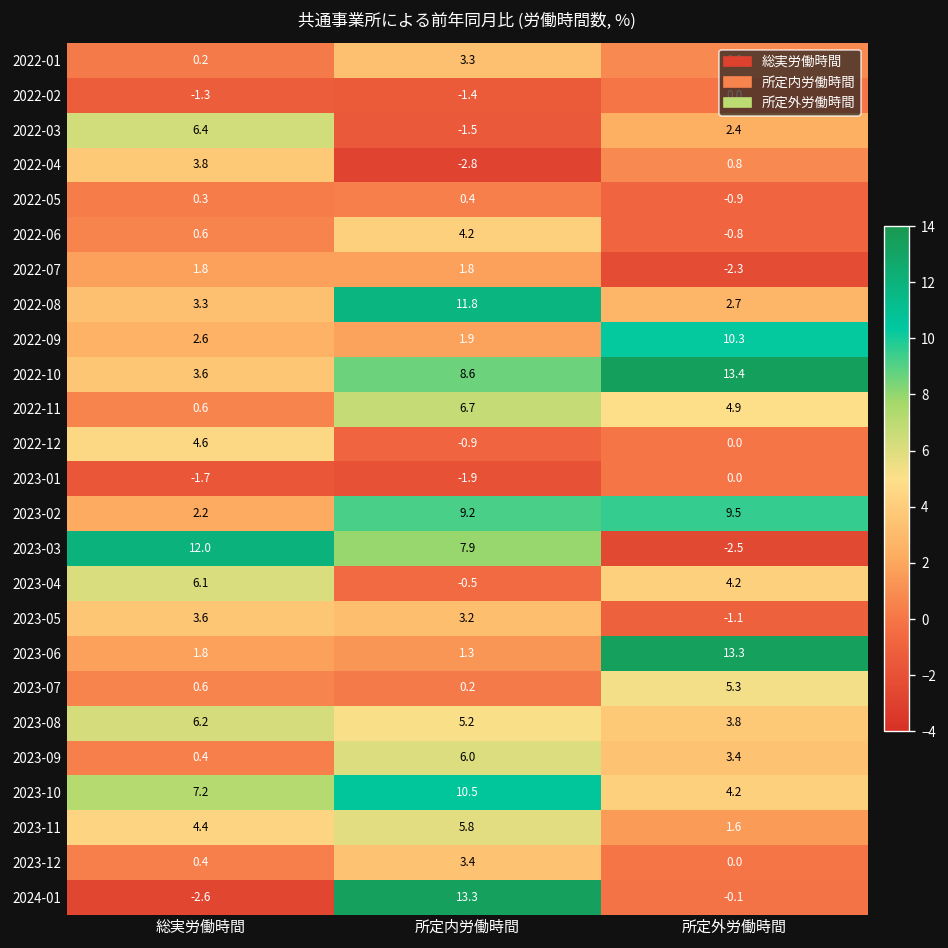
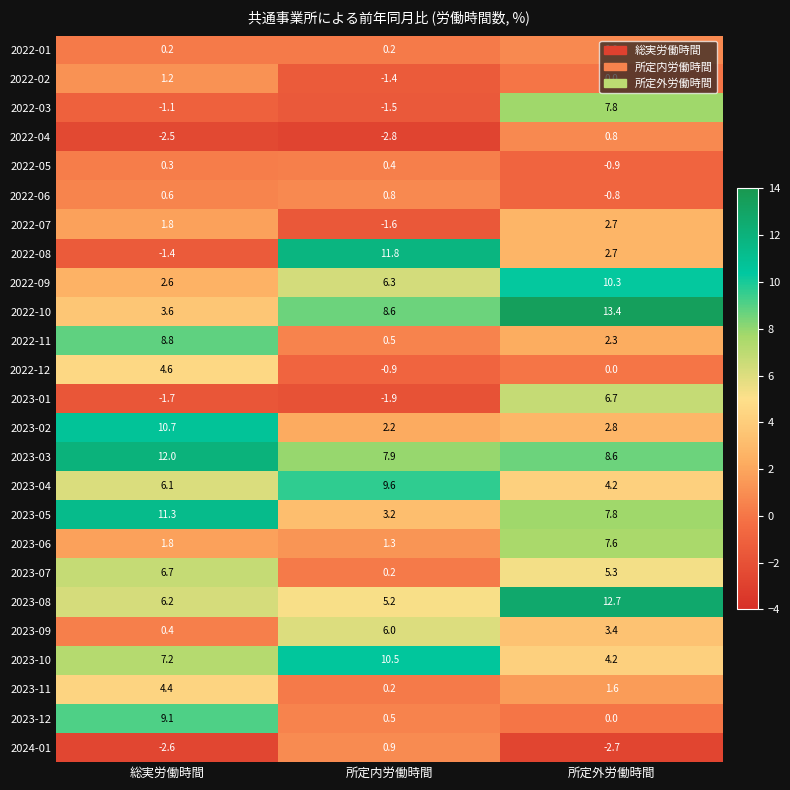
2022-01, 所定内労働時間: 3.3 -> 0.2
2022-02, 総実労働時間: -1.3 -> 1.2
2022-03, 総実労働時間: 6.4 -> -1.1
2022-03, 所定外労働時間: 2.4 -> 7.8
2022-04, 総実労働時間: 3.8 -> -2.5
2022-06, 所定内労働時間: 4.2 -> 0.8
2022-07, 所定内労働時間: 1.8 -> -1.6
2022-07, 所定外労働時間: -2.3 -> 2.7
2022-08, 総実労働時間: 3.3 -> -1.4
2022-09, 所定内労働時間: 1.9 -> 6.3
2022-11, 総実労働時間: 0.6 -> 8.8
2022-11, 所定内労働時間: 6.7 -> 0.5
2022-11, 所定外労働時間: 4.9 -> 2.3
2023-01, 所定外労働時間: 0.0 -> 6.7
2023-02, 総実労働時間: 2.2 -> 10.7
2023-02, 所定内労働時間: 9.2 -> 2.2
2023-02, 所定外労働時間: 9.5 -> 2.8
2023-03, 所定外労働時間: -2.5 -> 8.6
2023-04, 所定内労働時間: -0.5 -> 9.6
2023-05, 総実労働時間: 3.6 -> 11.3
2023-05, 所定外労働時間: -1.1 -> 7.8
2023-06, 所定外労働時間: 13.3 -> 7.6
2023-07, 総実労働時間: 0.6 -> 6.7
2023-08, 所定外労働時間: 3.8 -> 12.7
2023-11, 所定内労働時間: 5.8 -> 0.2
2023-12, 総実労働時間: 0.4 -> 9.1
2023-12, 所定内労働時間: 3.4 -> 0.5
2024-01, 所定内労働時間: 13.3 -> 0.9
2024-01, 所定外労働時間: -0.1 -> -2.7
